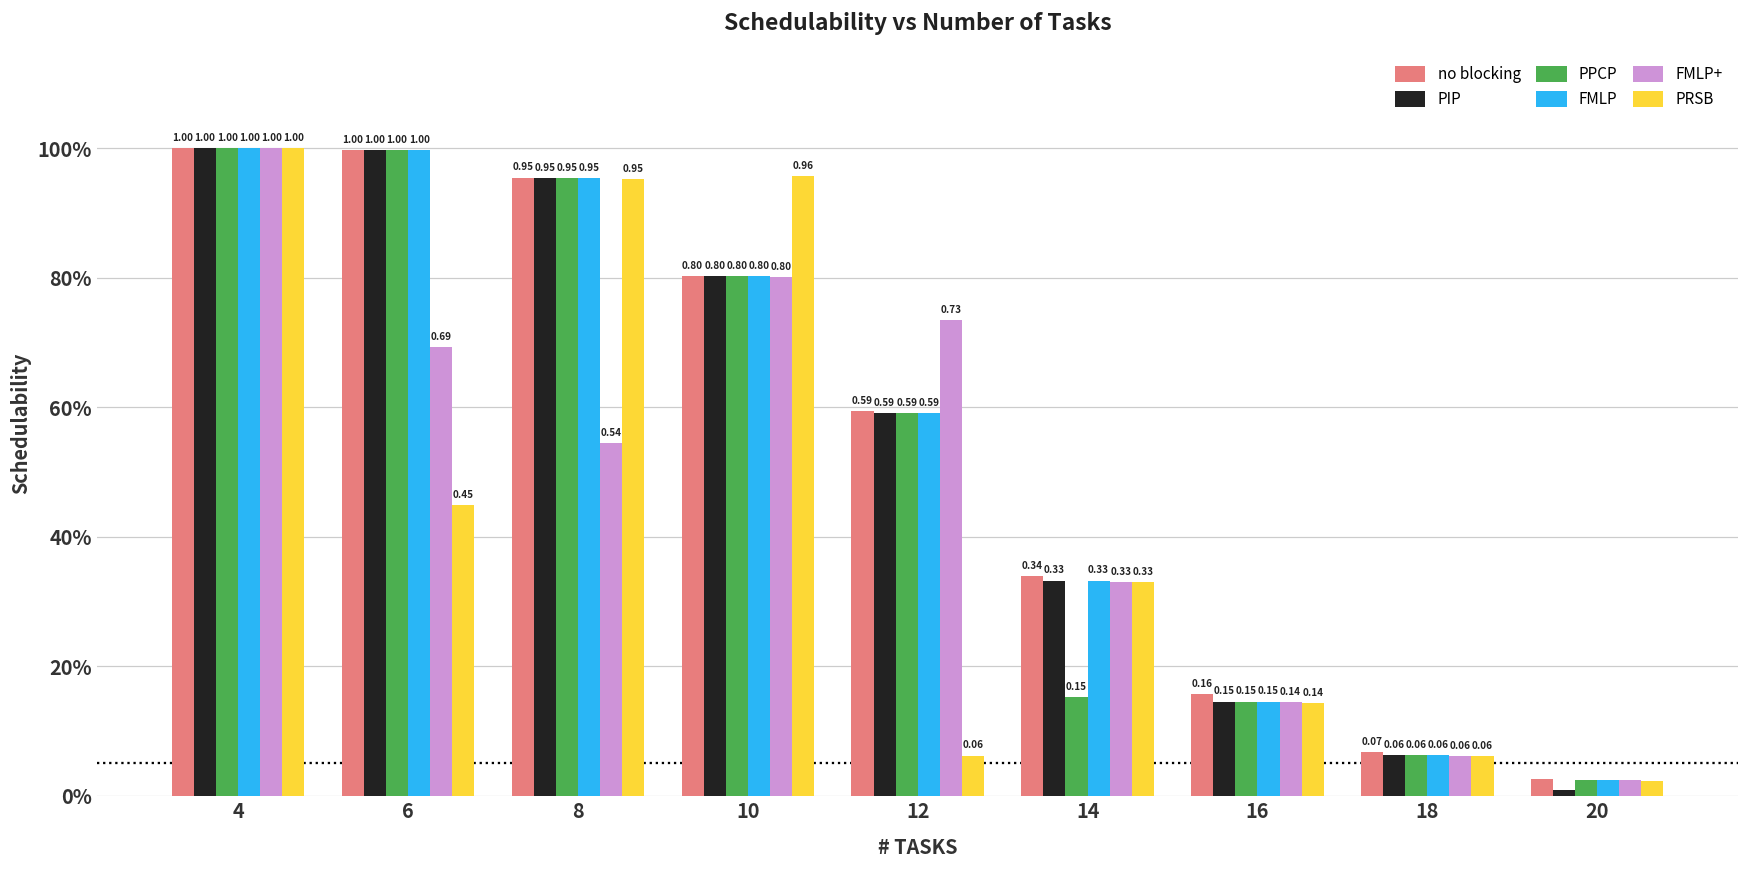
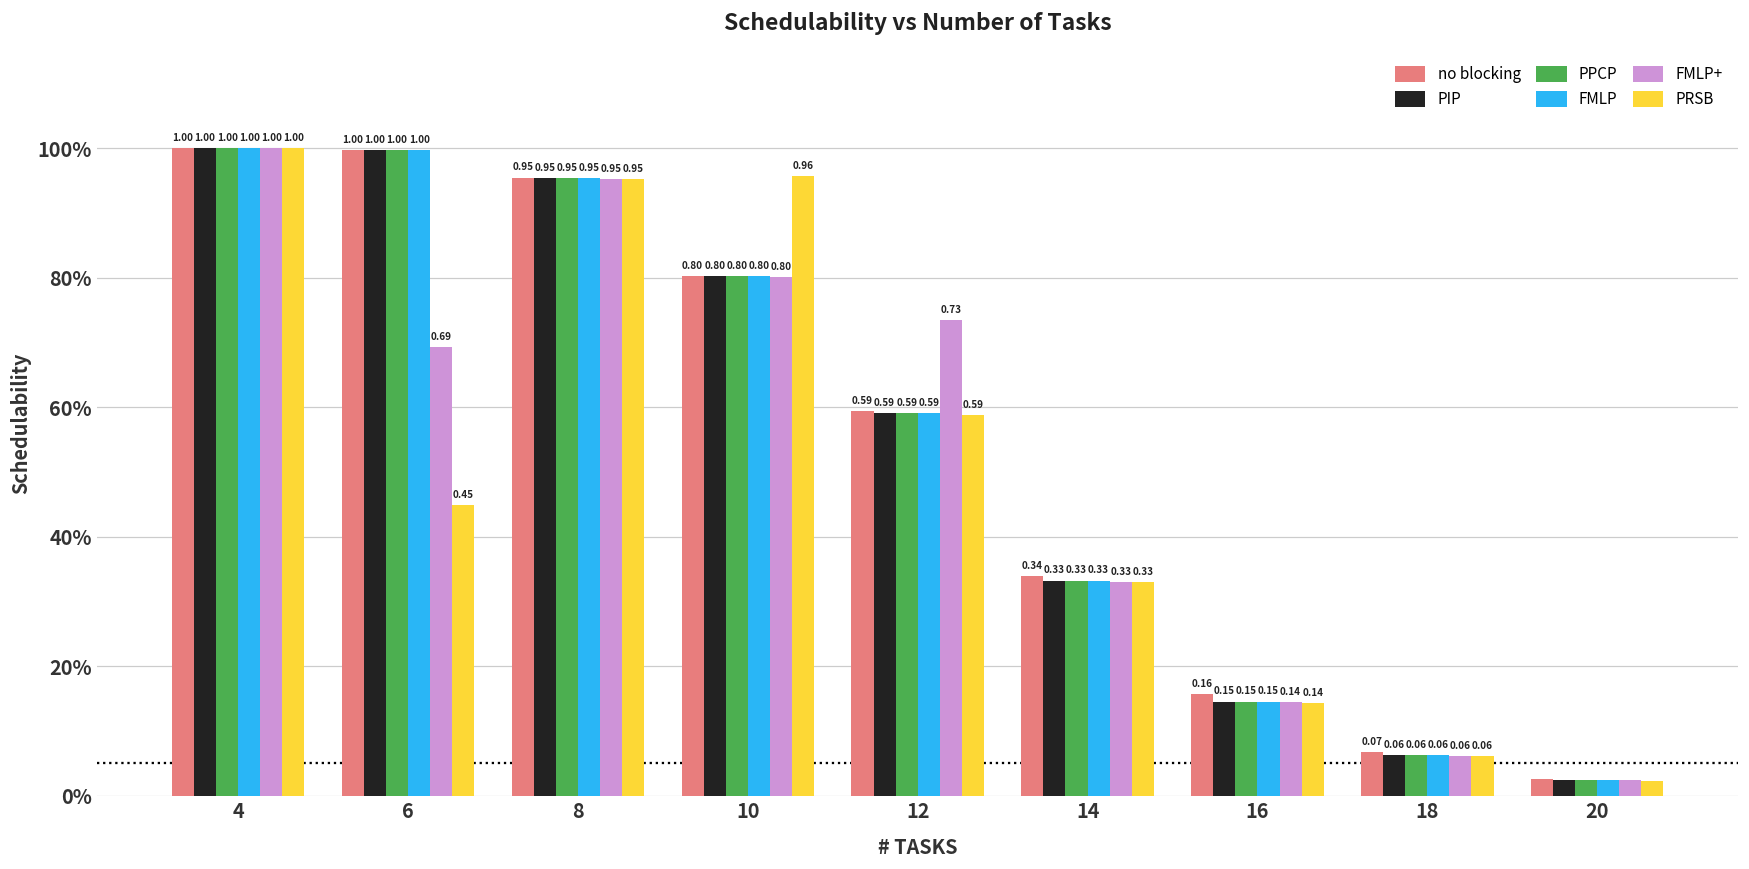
FMLP+, 8: 0.54 -> 0.95
PRSB, 12: 0.06 -> 0.59
PPCP, 14: 0.15 -> 0.33
PIP, 20: 1% -> 2%
